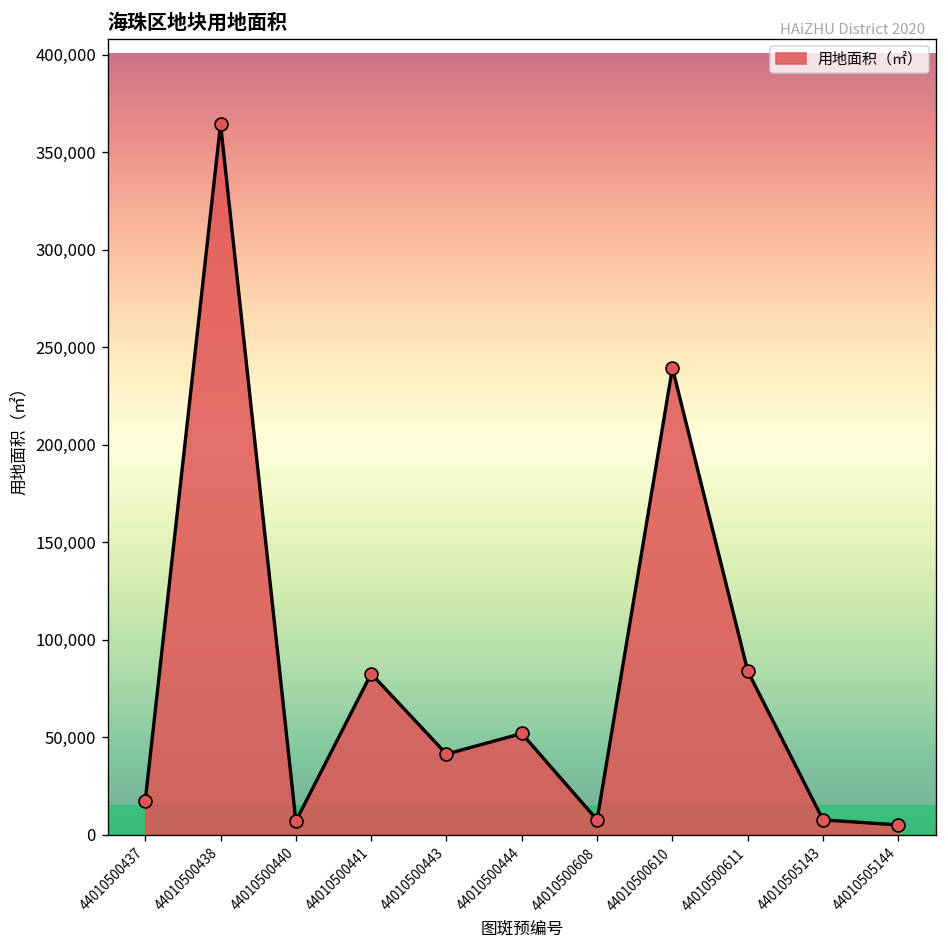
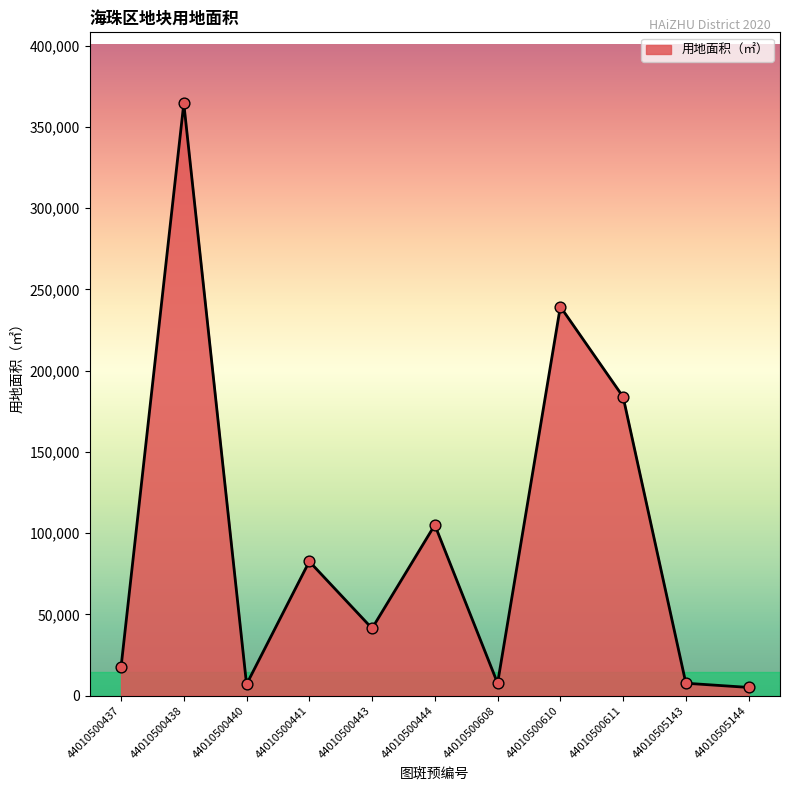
44010500444: 52,000 -> 105,000
44010500611: 84,000 -> 184,000
